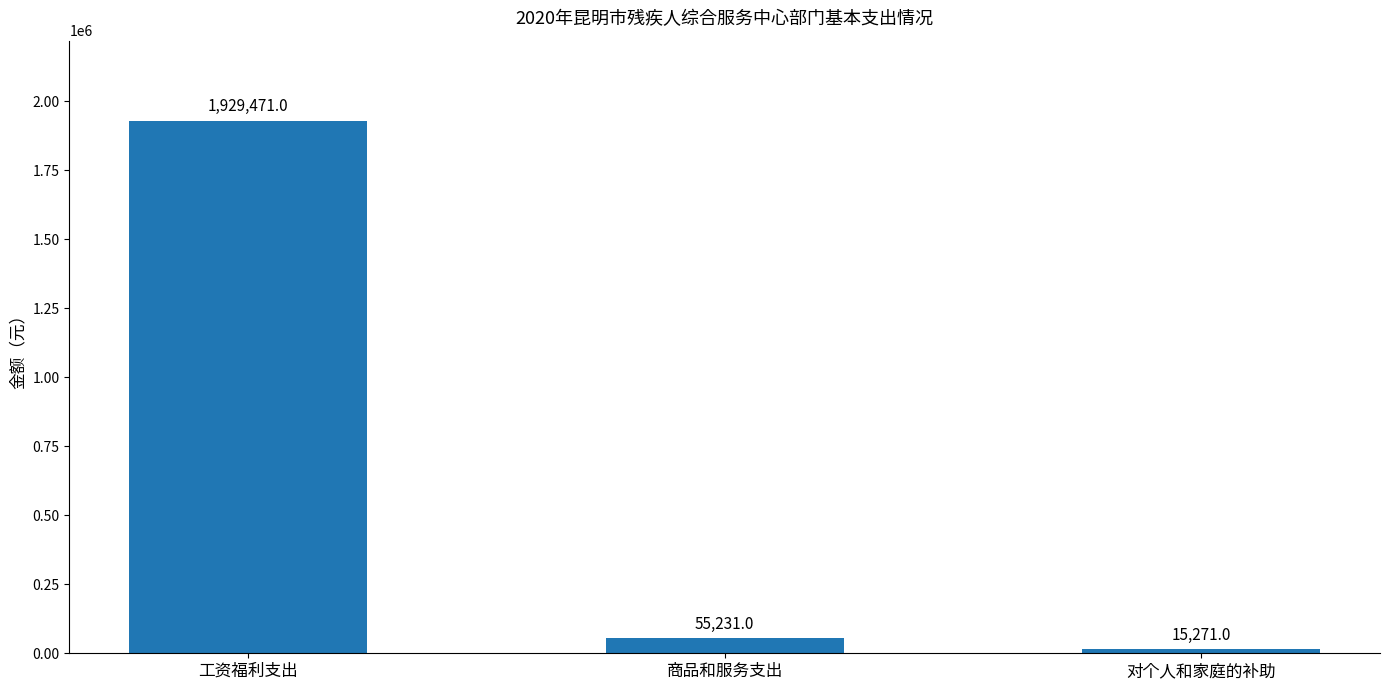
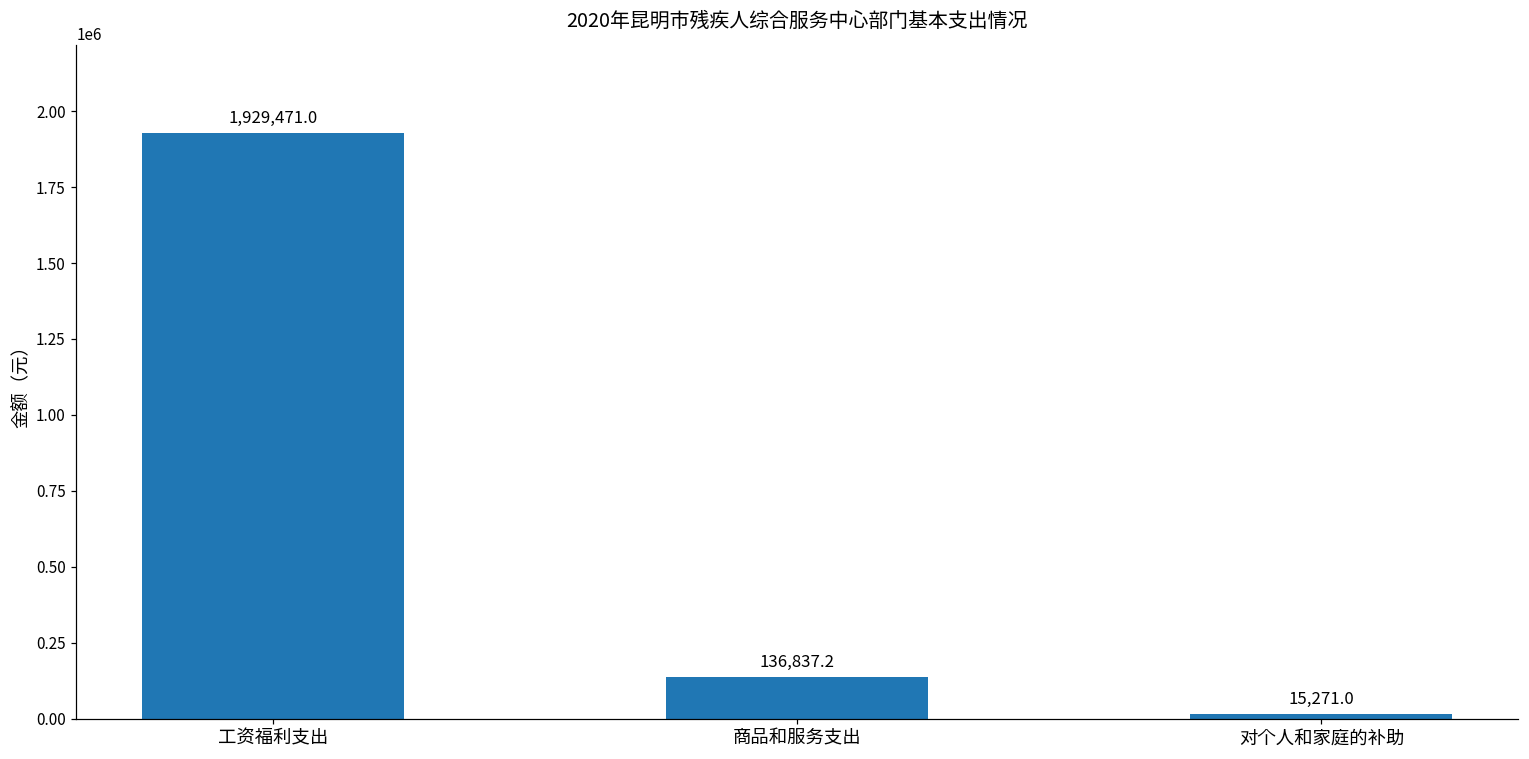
商品和服务支出: 55,231.0 -> 136,837.2
